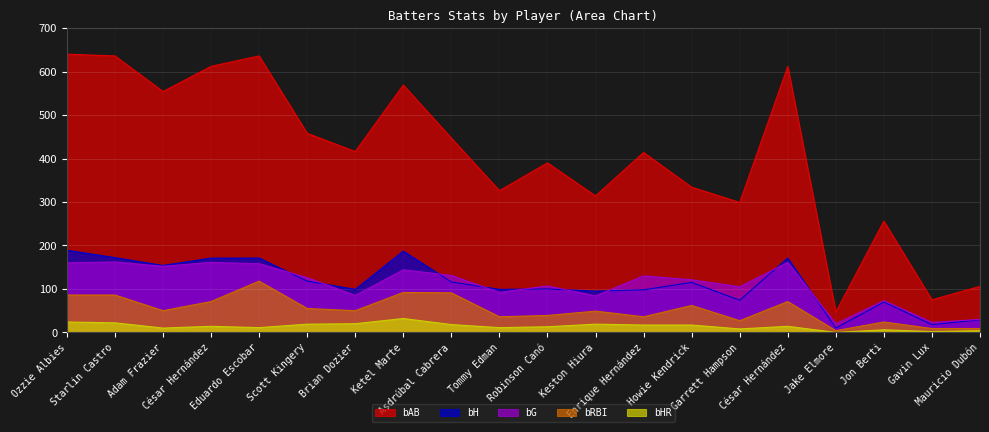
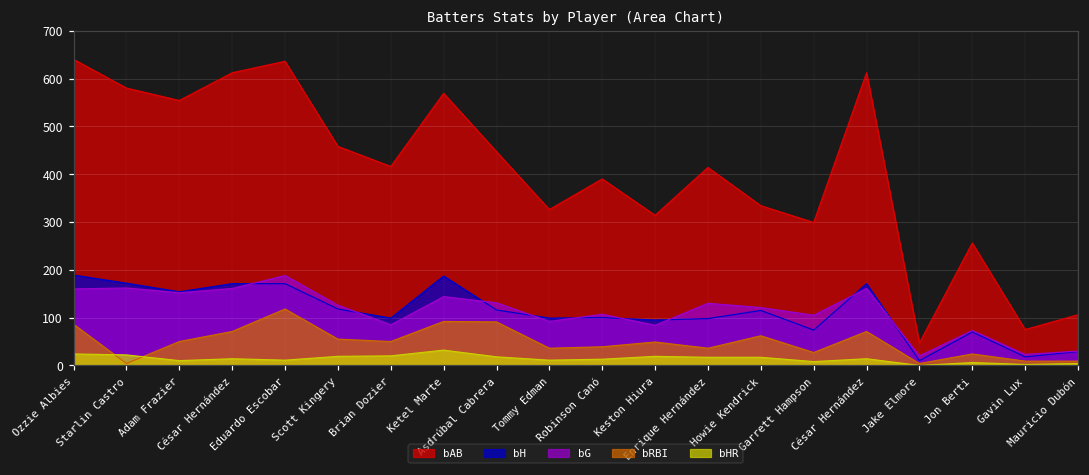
bAB, Starlin Castro: 640 -> 580
bRBI, Starlin Castro: 90 -> 0
bG, Eduardo Escobar: 160 -> 190
